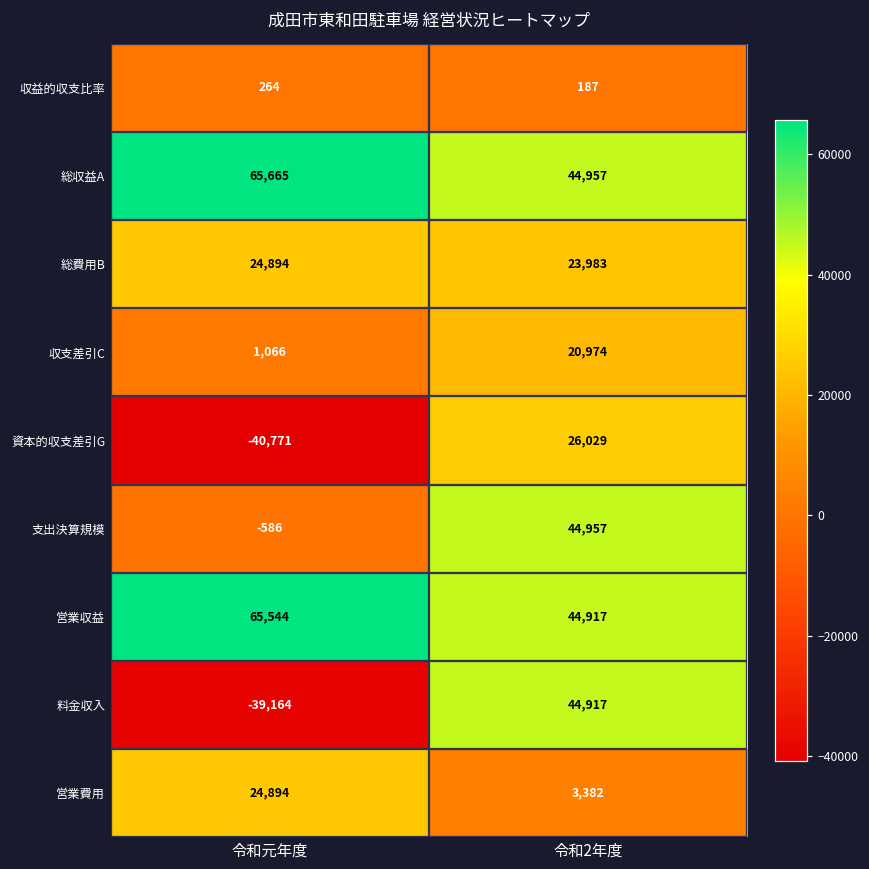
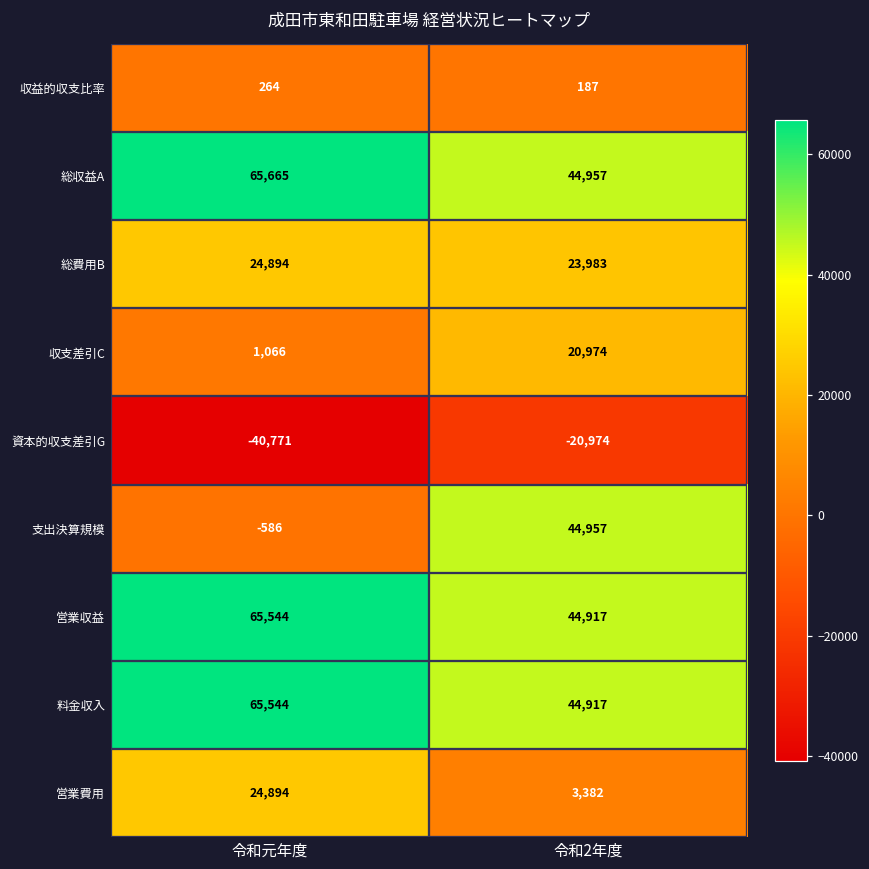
資本的収支差引G, 令和2年度: 26,029 -> -20,974
料金収入, 令和元年度: -39,164 -> 65,544
